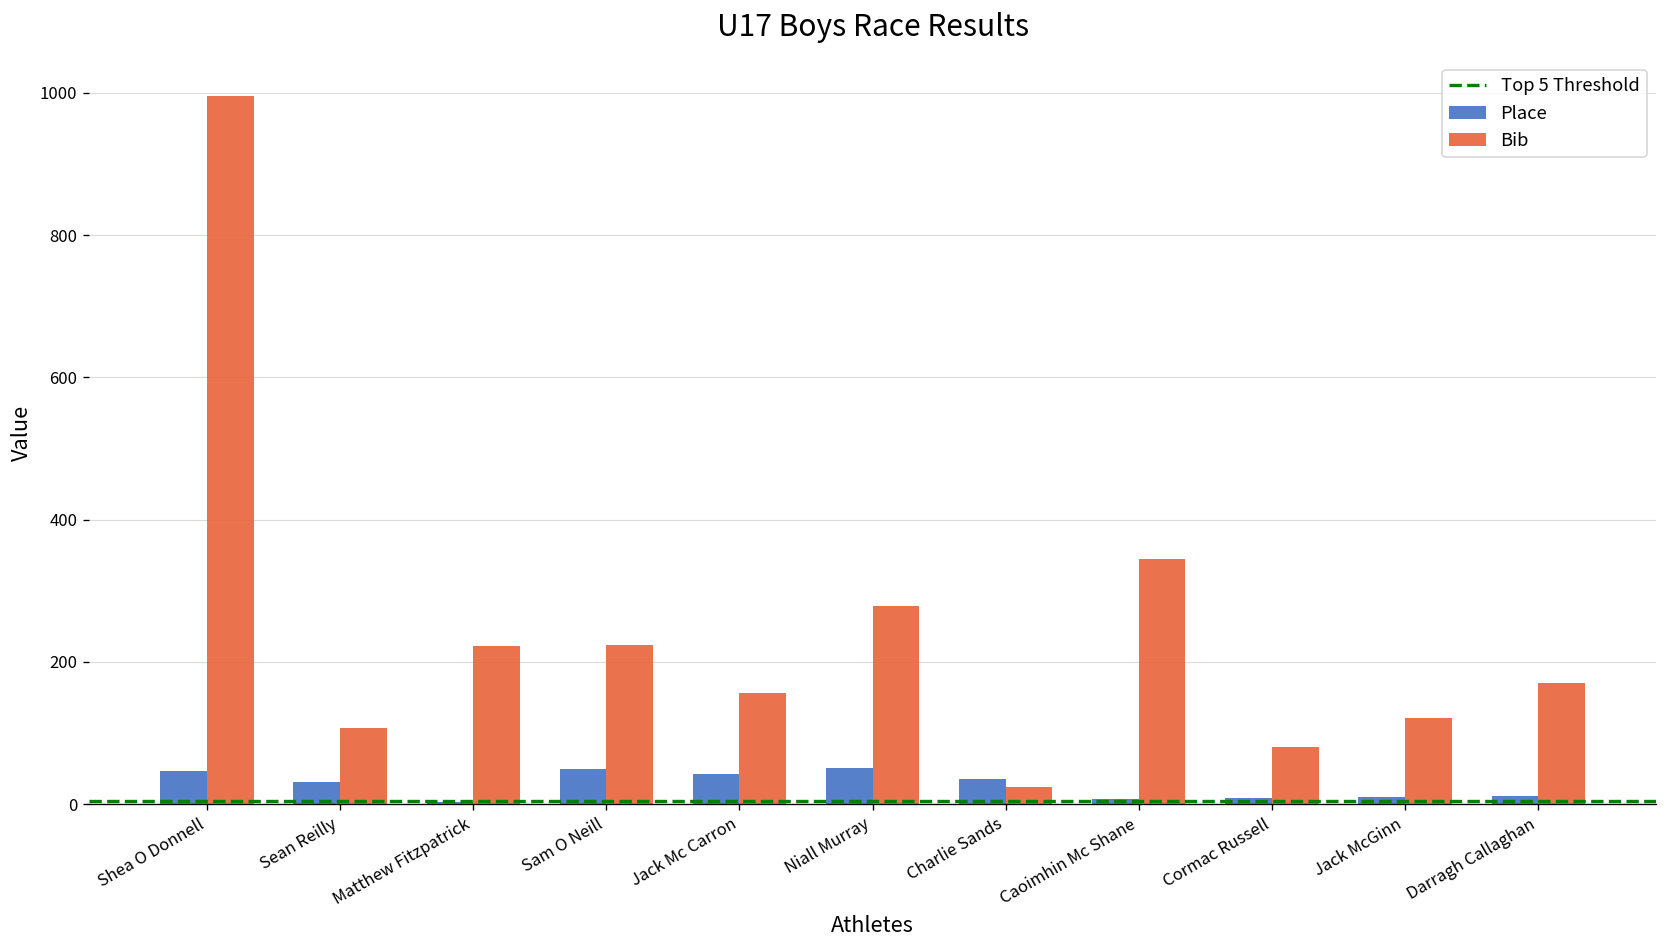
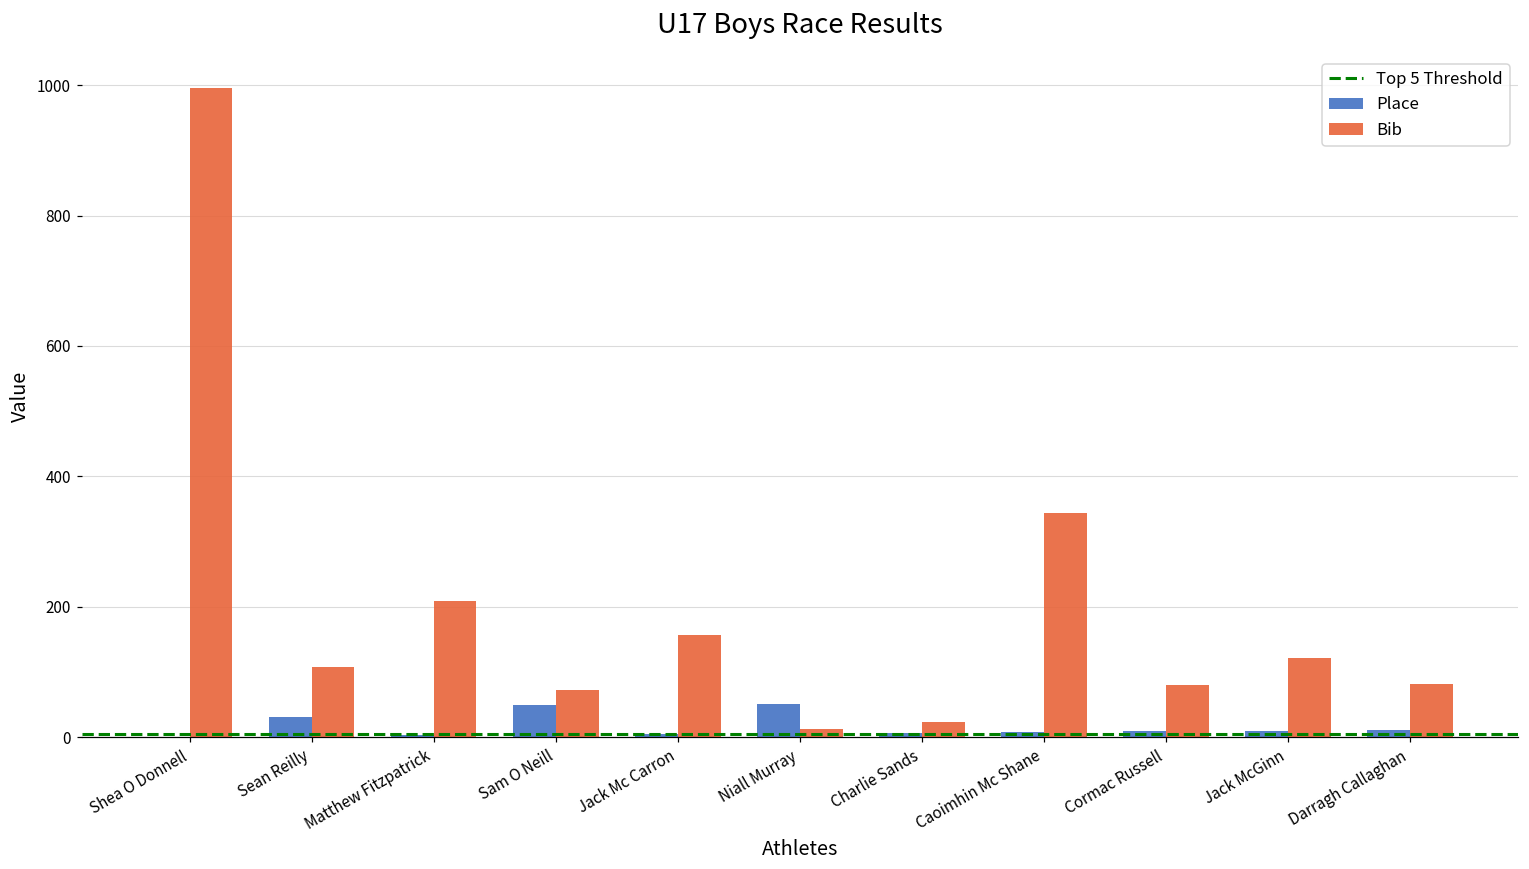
Place, Shea O Donnell: 50 -> 0
Bib, Matthew Fitzpatrick: 220 -> 210
Bib, Sam O Neill: 220 -> 70
Place, Jack Mc Carron: 40 -> 10
Bib, Niall Murray: 280 -> 10
Place, Charlie Sands: 40 -> 10
Bib, Darragh Callaghan: 170 -> 80
